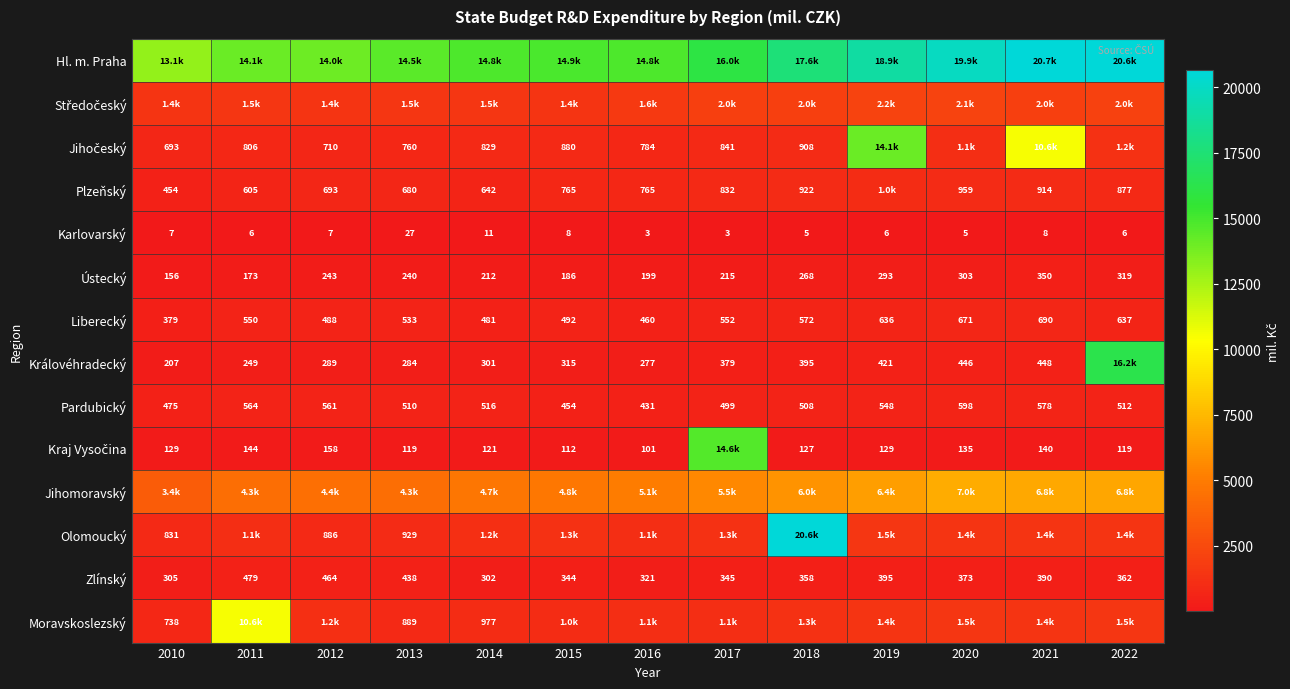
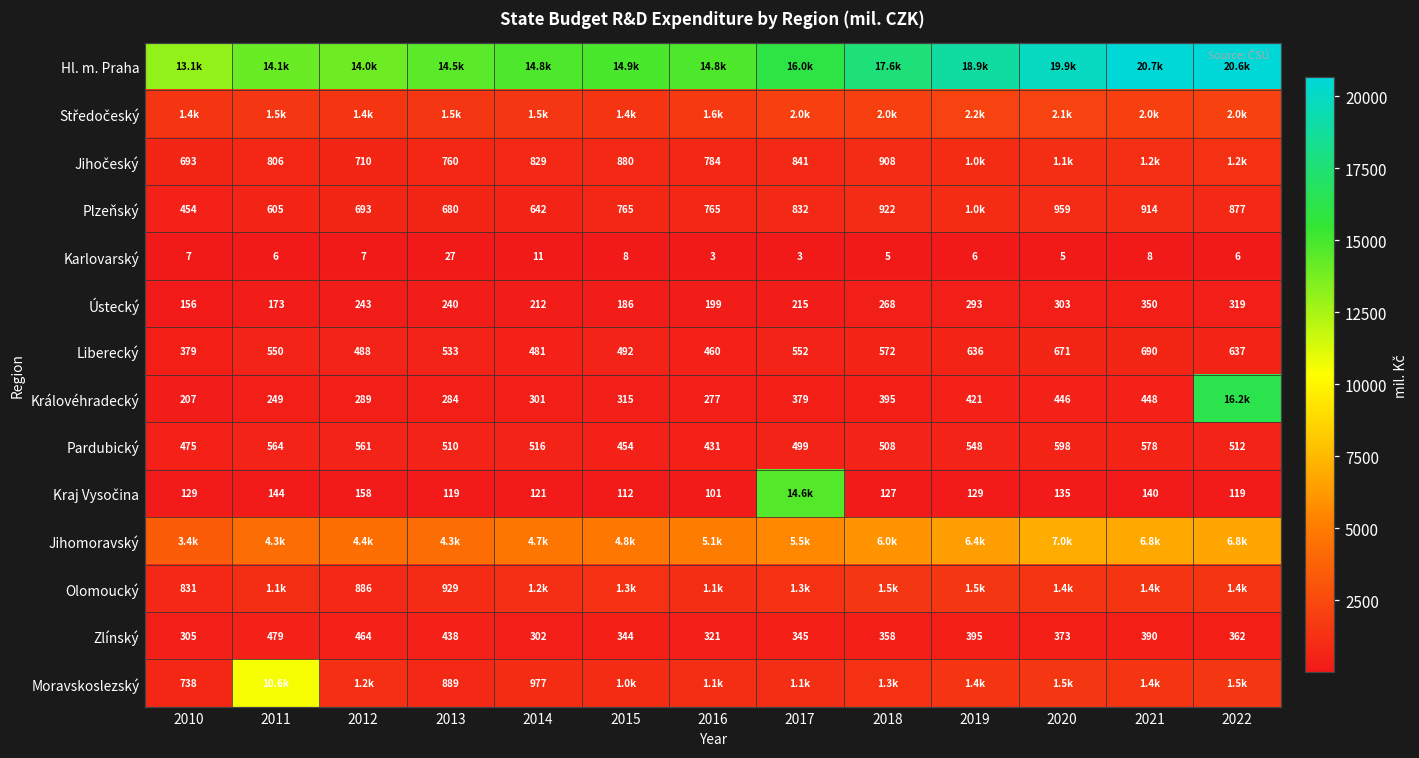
Jihočeský, 2019: 14.1k -> 1.0k
Jihočeský, 2021: 10.6k -> 1.2k
Olomoucký, 2018: 20.6k -> 1.5k
